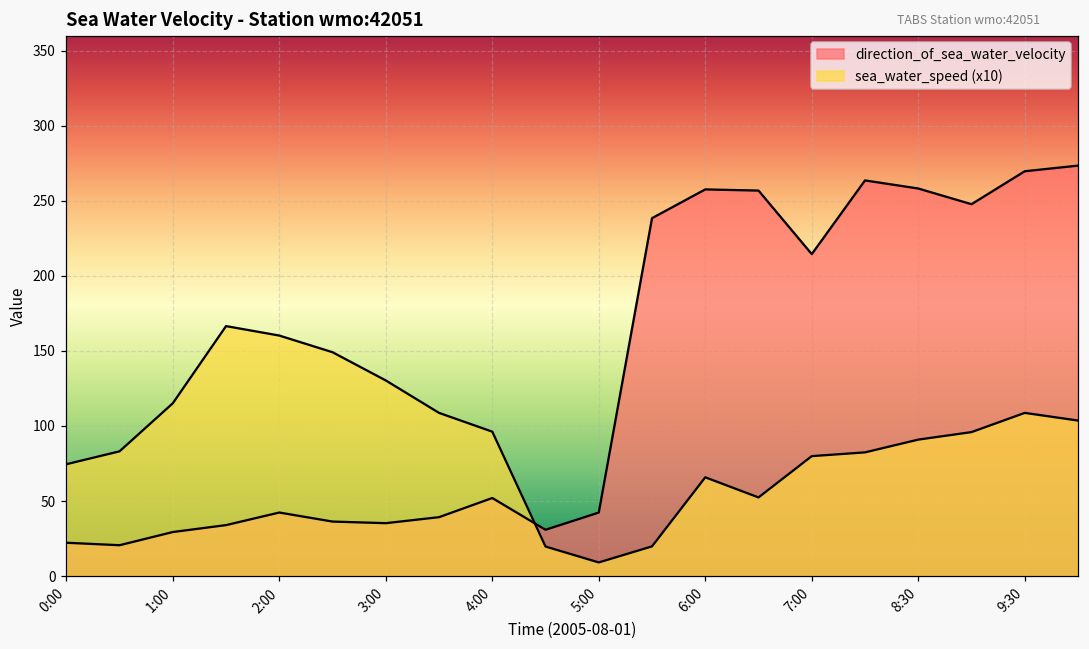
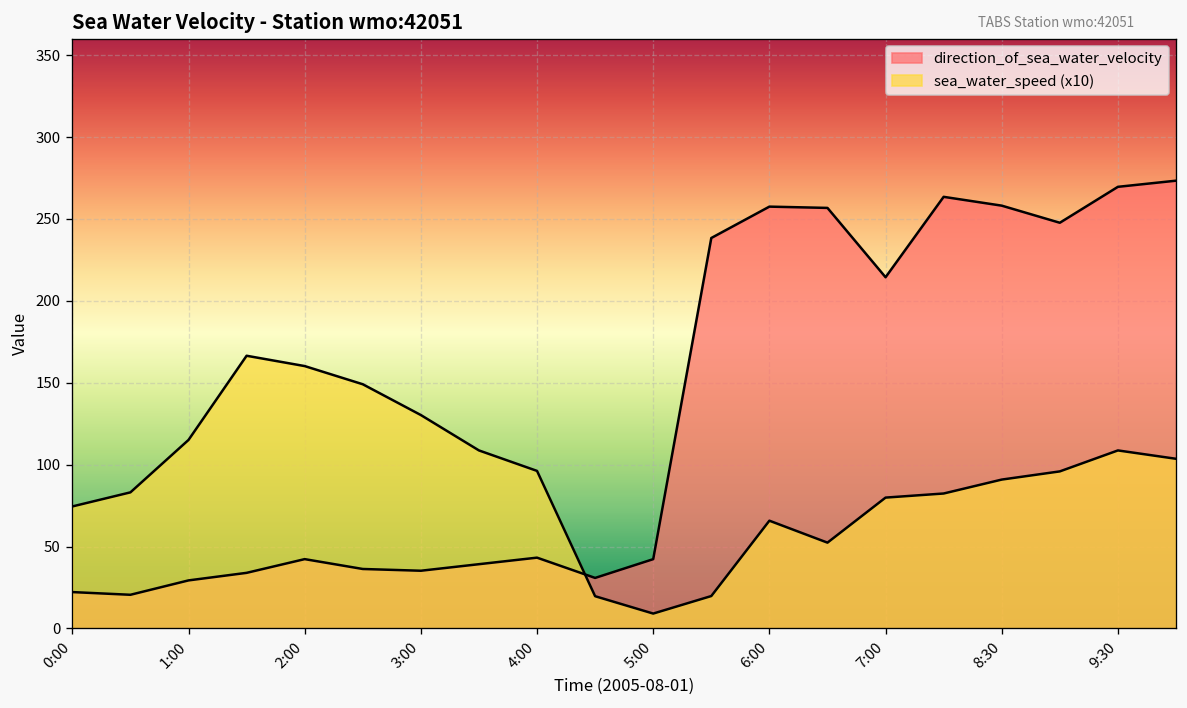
direction_of_sea_water_velocity, 4:00: 52 -> 43
